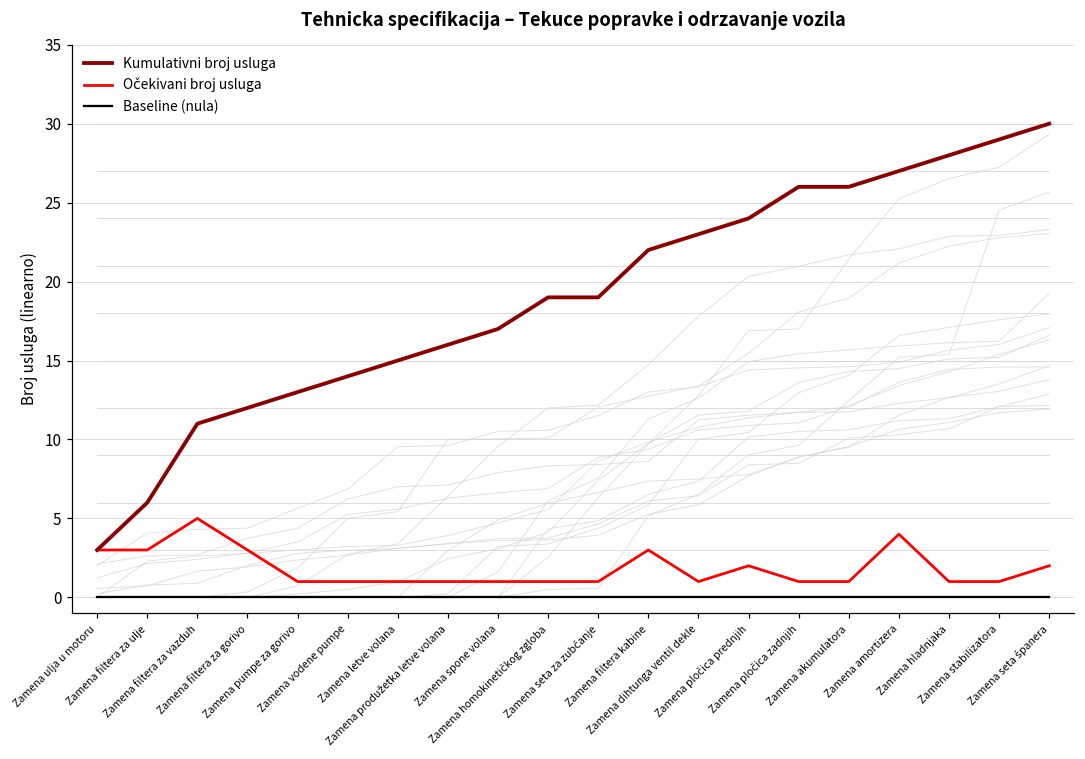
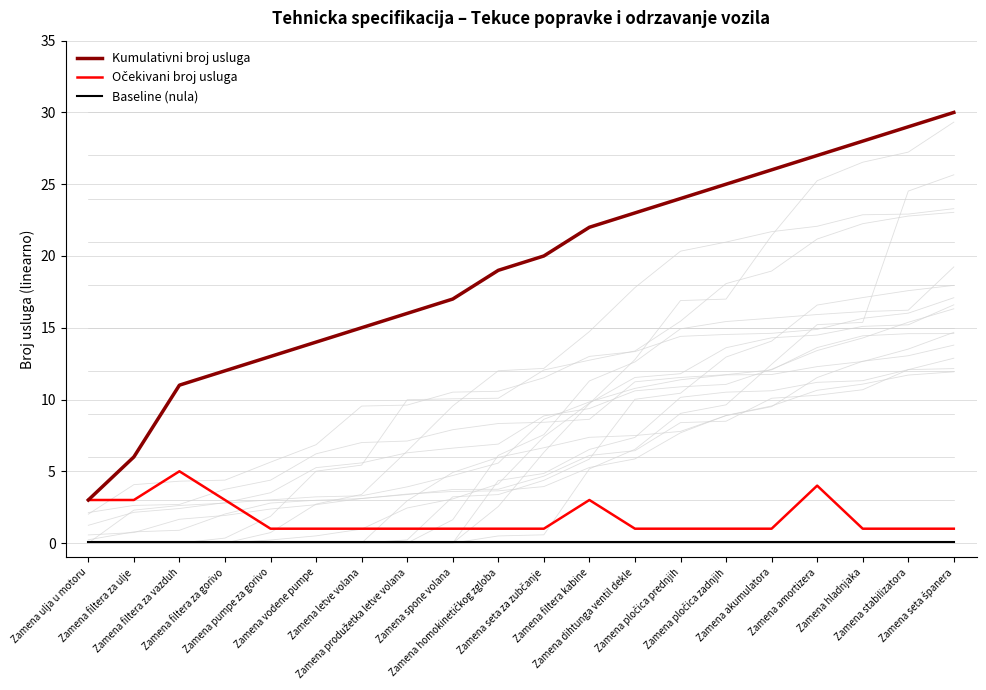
Kumulativni broj usluga, Zamena seta za zubčanje: 19 -> 20
Očekivani broj usluga, Zamena pločica prednjih: 2 -> 1
Kumulativni broj usluga, Zamena pločica zadnjih: 26 -> 25
Očekivani broj usluga, Zamena seta španera: 2 -> 1
